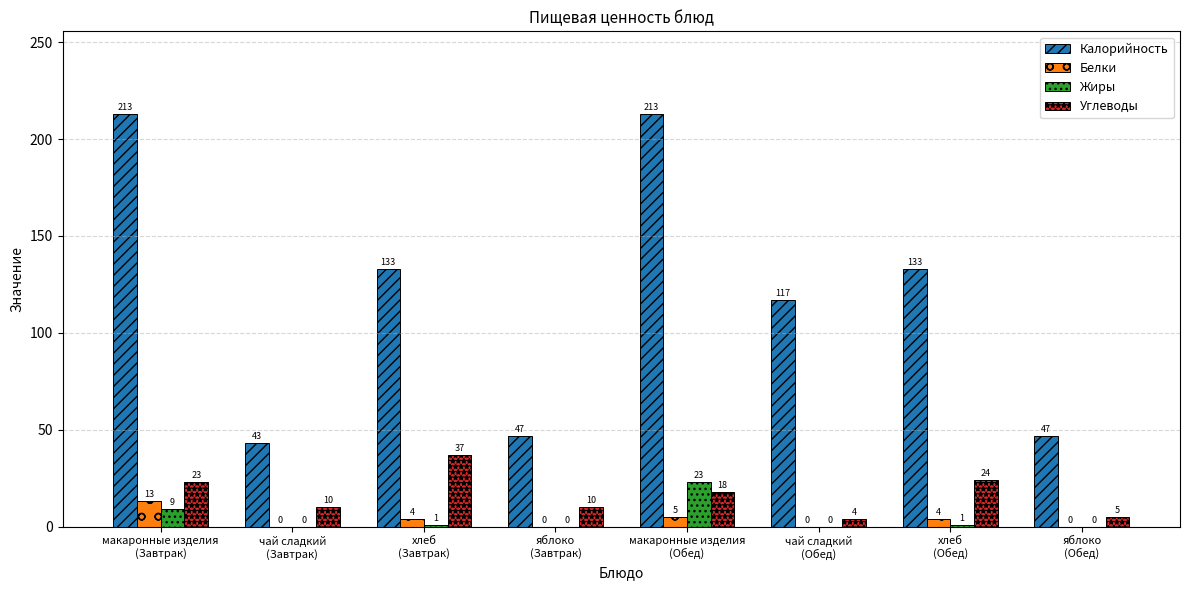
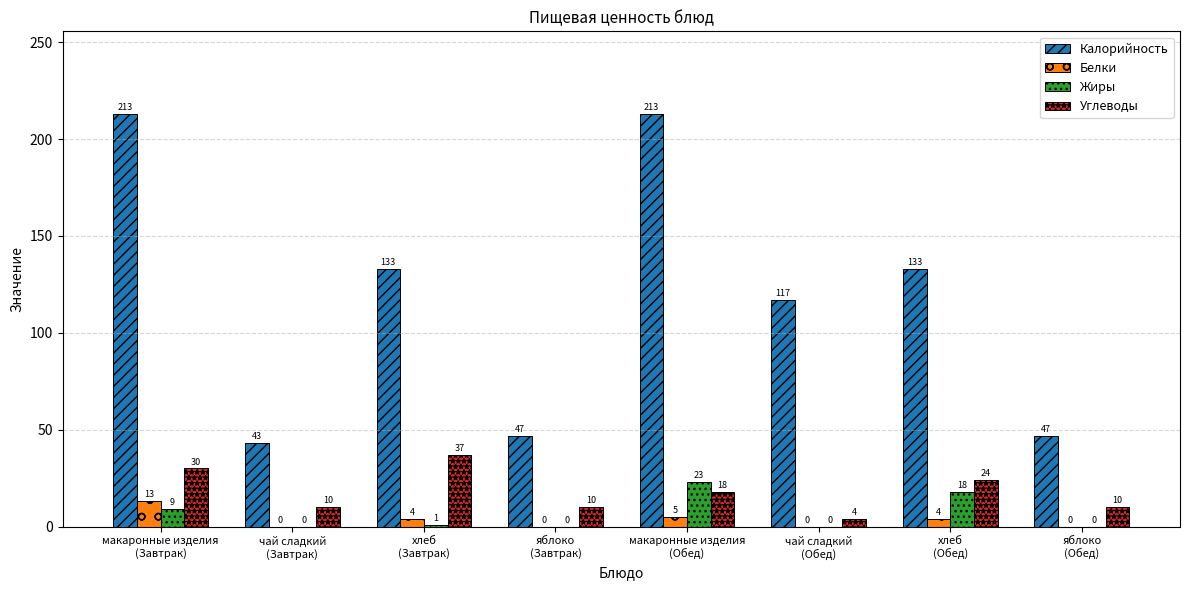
Углеводы, макаронные изделия (Завтрак): 23 -> 30
Жиры, хлеб (Обед): 1 -> 18
Углеводы, яблоко (Обед): 5 -> 10
